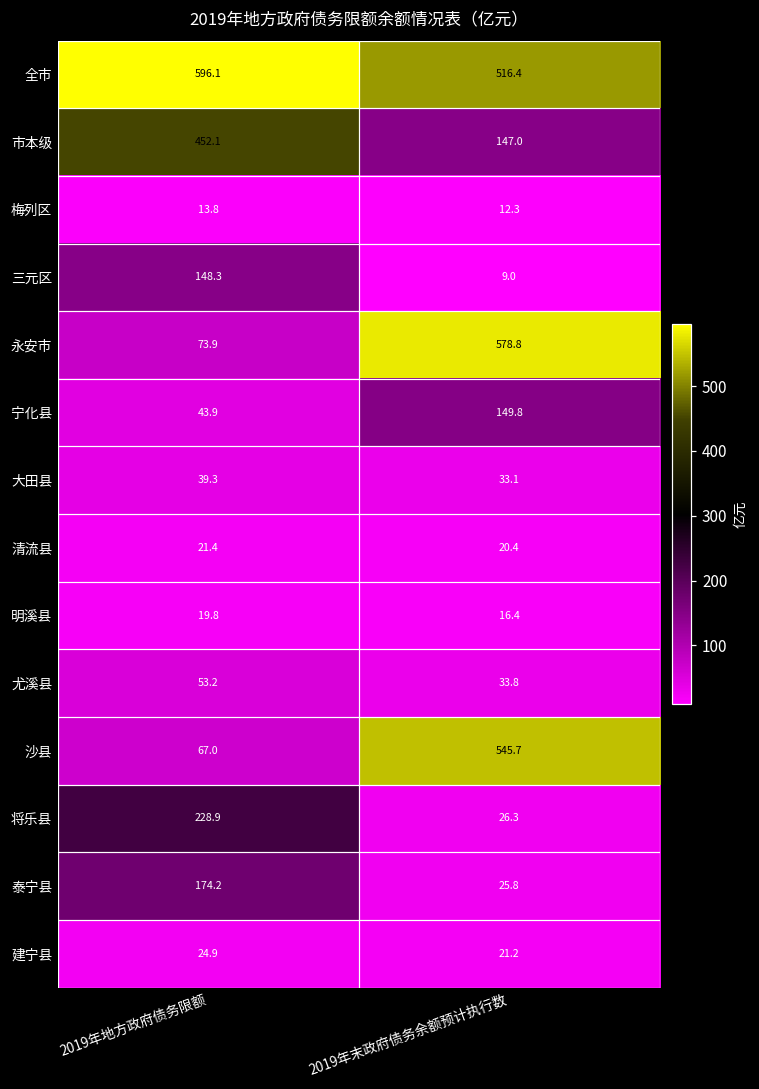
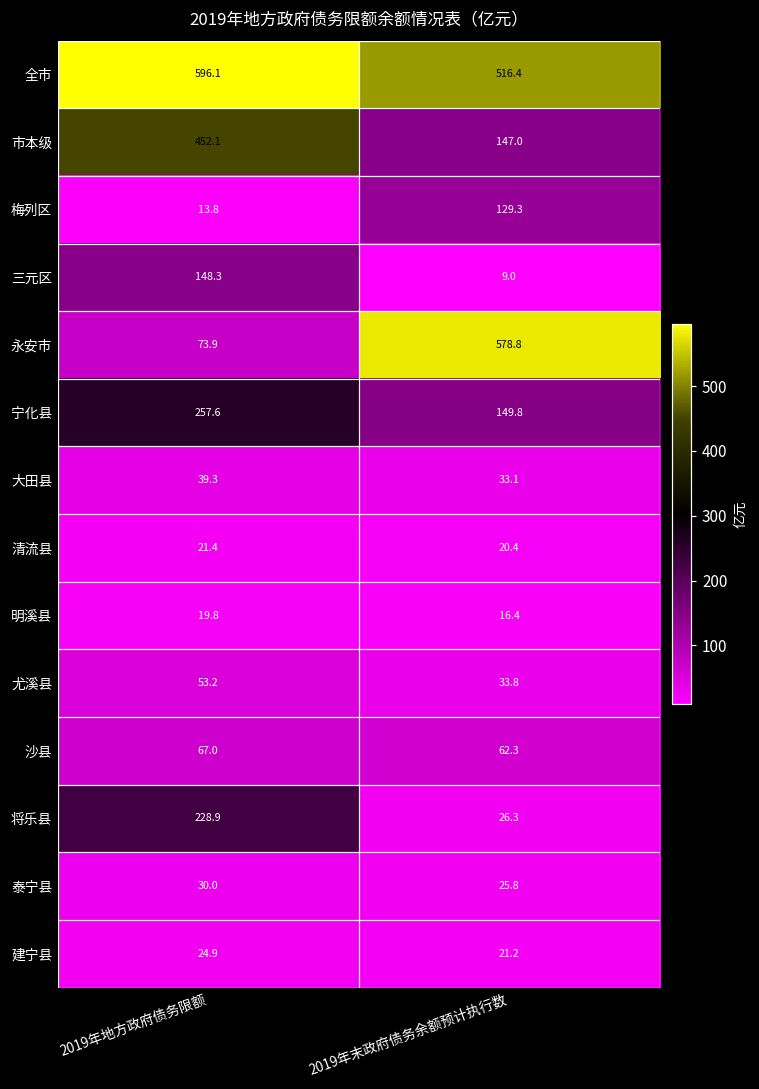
梅列区, 2019年末政府债务余额预计执行数: 12.3 -> 129.3
宁化县, 2019年地方政府债务限额: 43.9 -> 257.6
沙县, 2019年末政府债务余额预计执行数: 545.7 -> 62.3
泰宁县, 2019年地方政府债务限额: 174.2 -> 30.0
